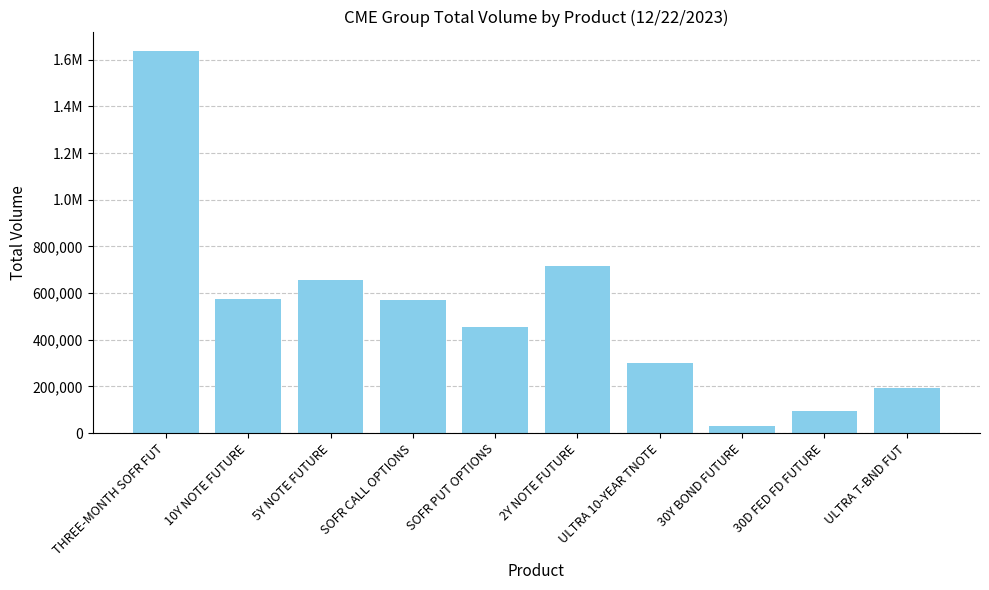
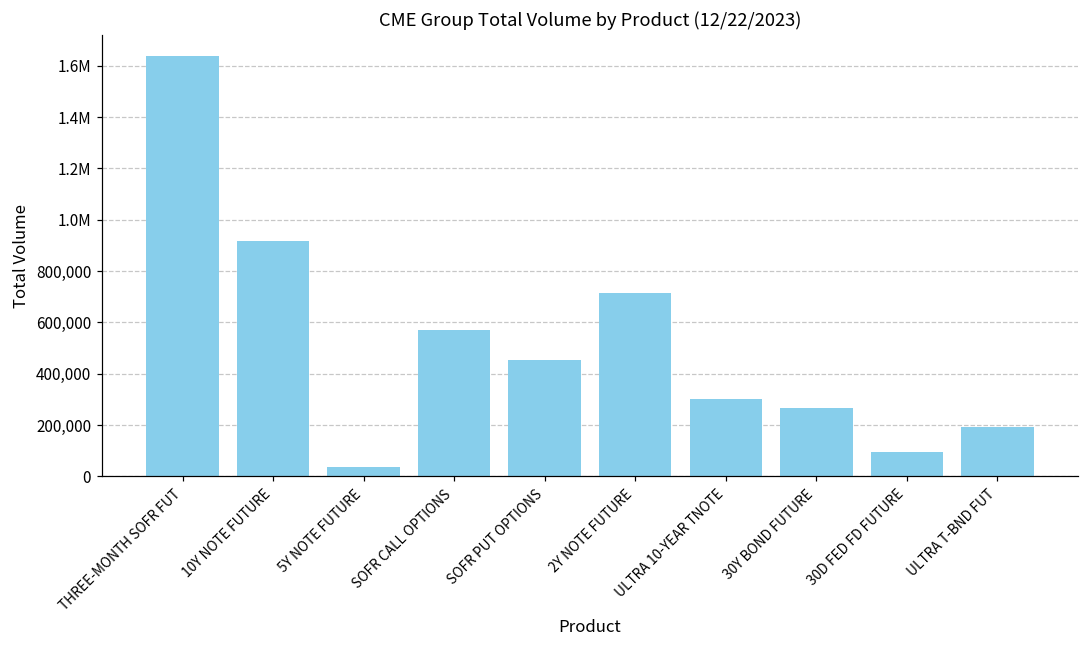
10Y NOTE FUTURE: 580,000 -> 920,000
5Y NOTE FUTURE: 660,000 -> 40,000
30Y BOND FUTURE: 30,000 -> 260,000
